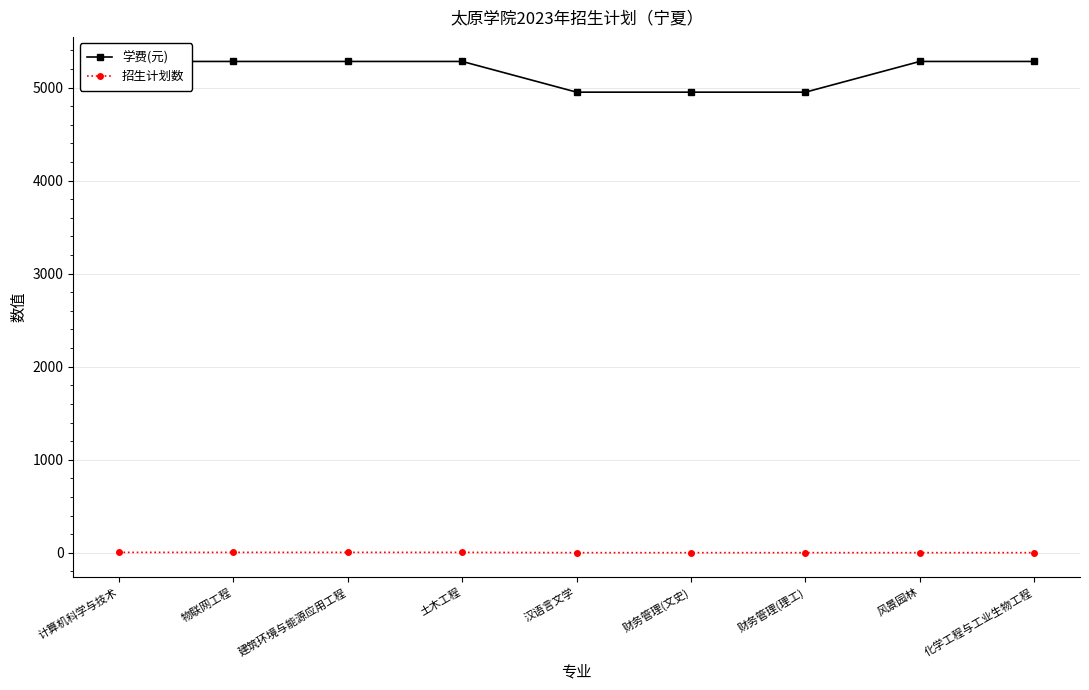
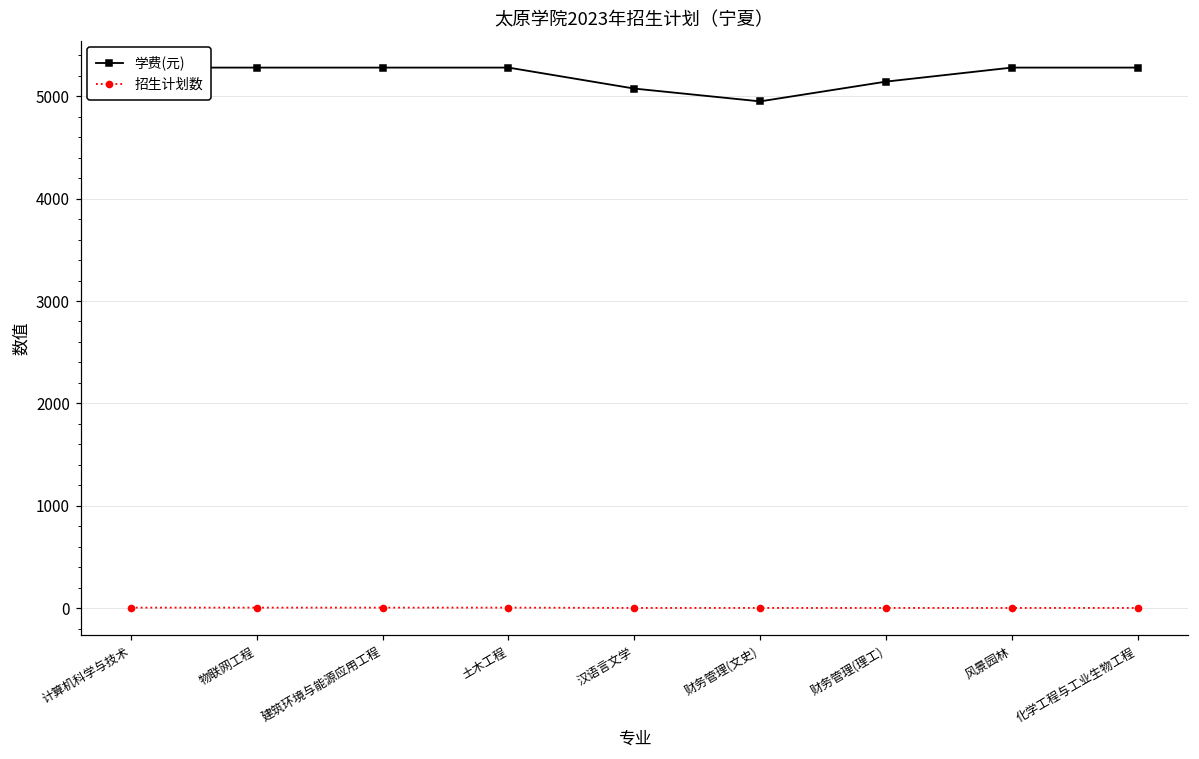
学费(元), 汉语言文学: 5000 -> 5100
学费(元), 财务管理(理工): 5000 -> 5100
